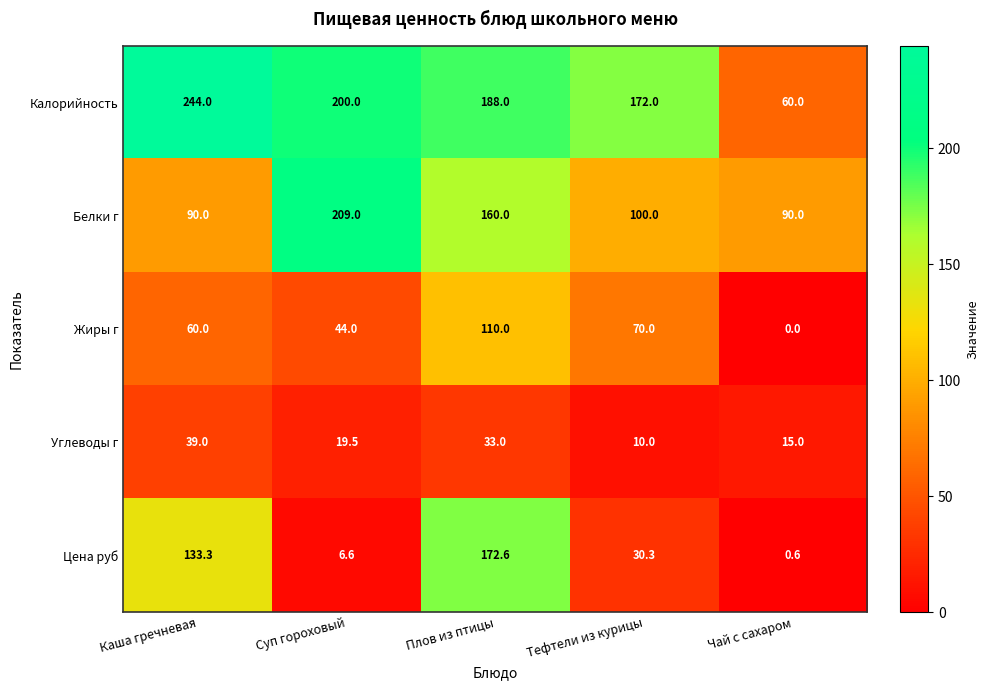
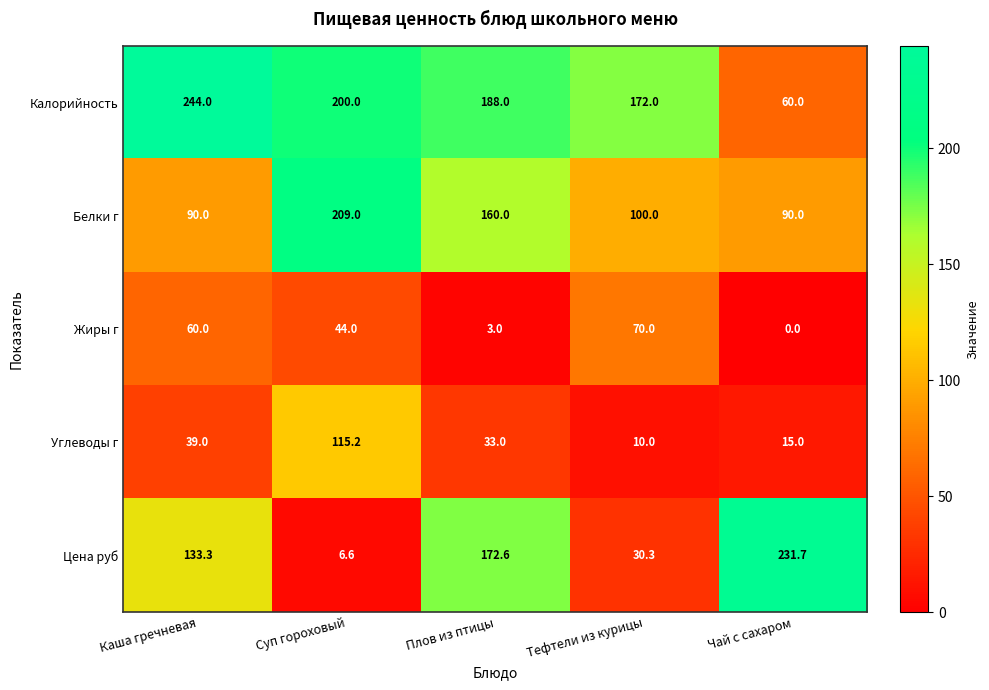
Жиры г, Плов из птицы: 110.0 -> 3.0
Углеводы г, Суп гороховый: 19.5 -> 115.2
Цена руб, Чай с сахаром: 0.6 -> 231.7
